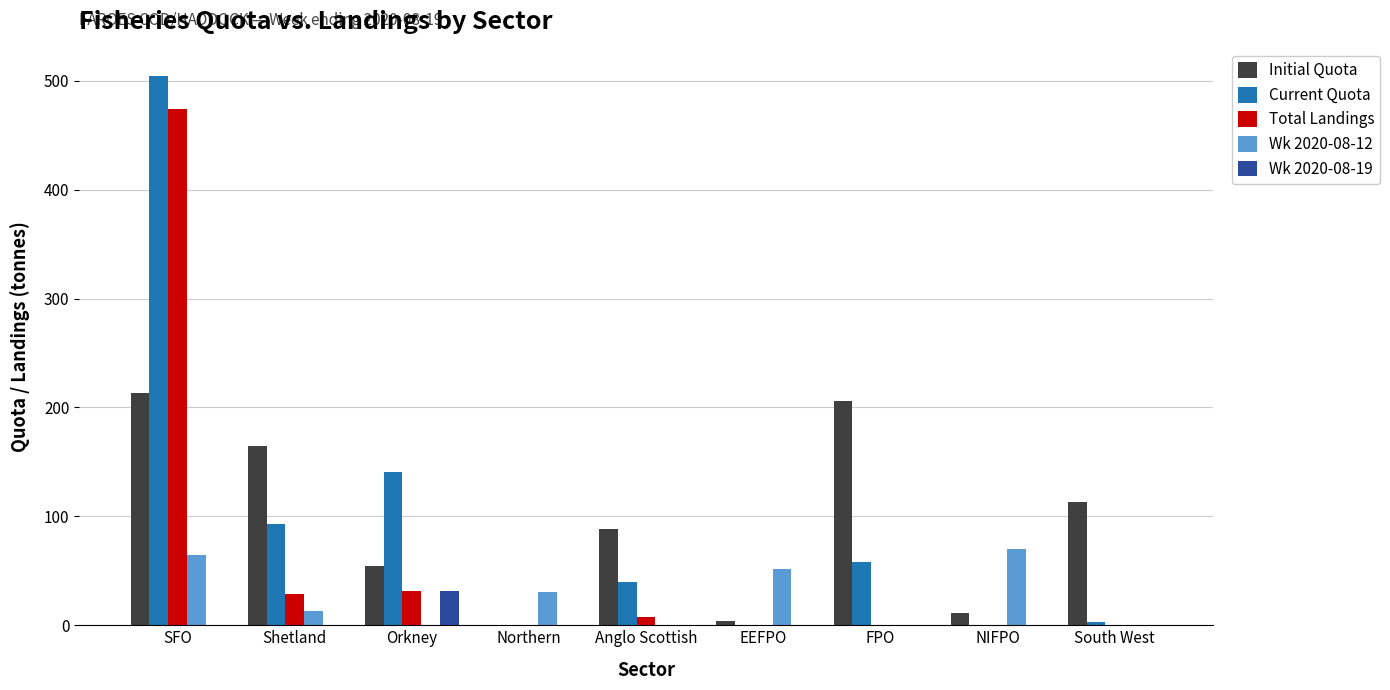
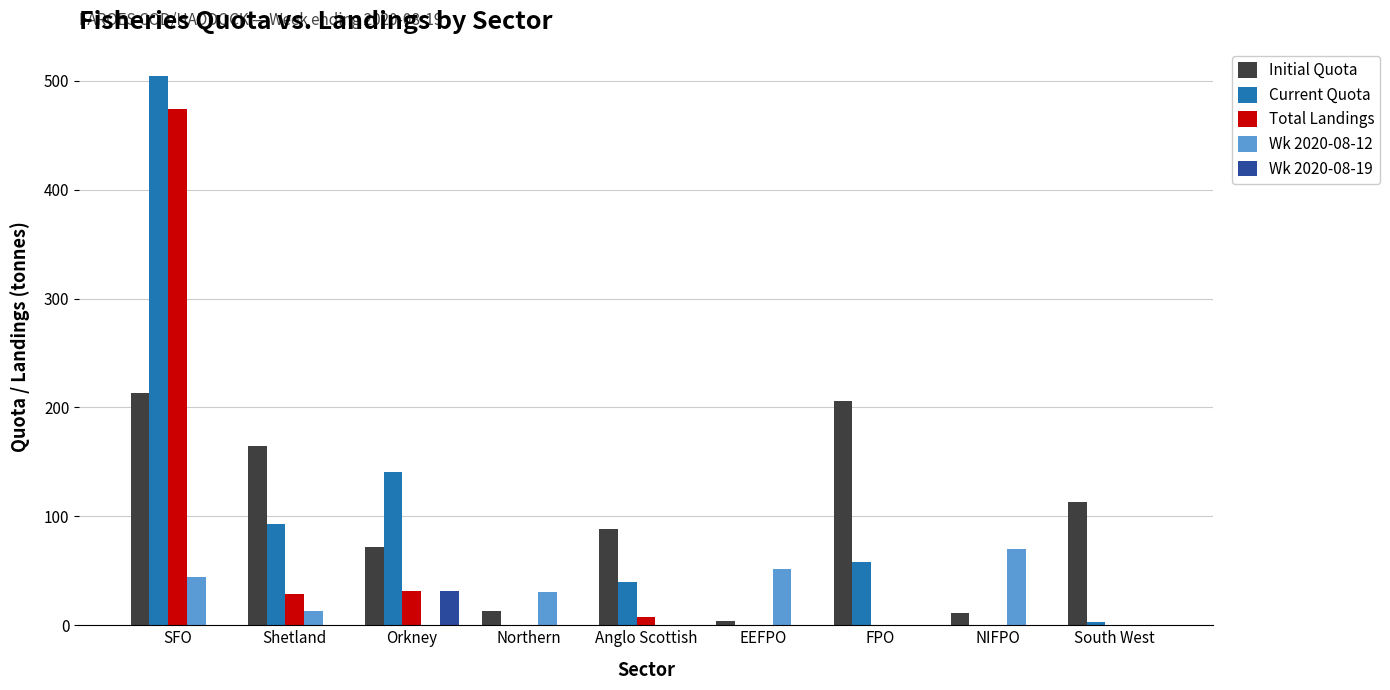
Wk 2020-08-12, SFO: 64 -> 45
Initial Quota, Orkney: 55 -> 72
Initial Quota, Northern: 0 -> 13
